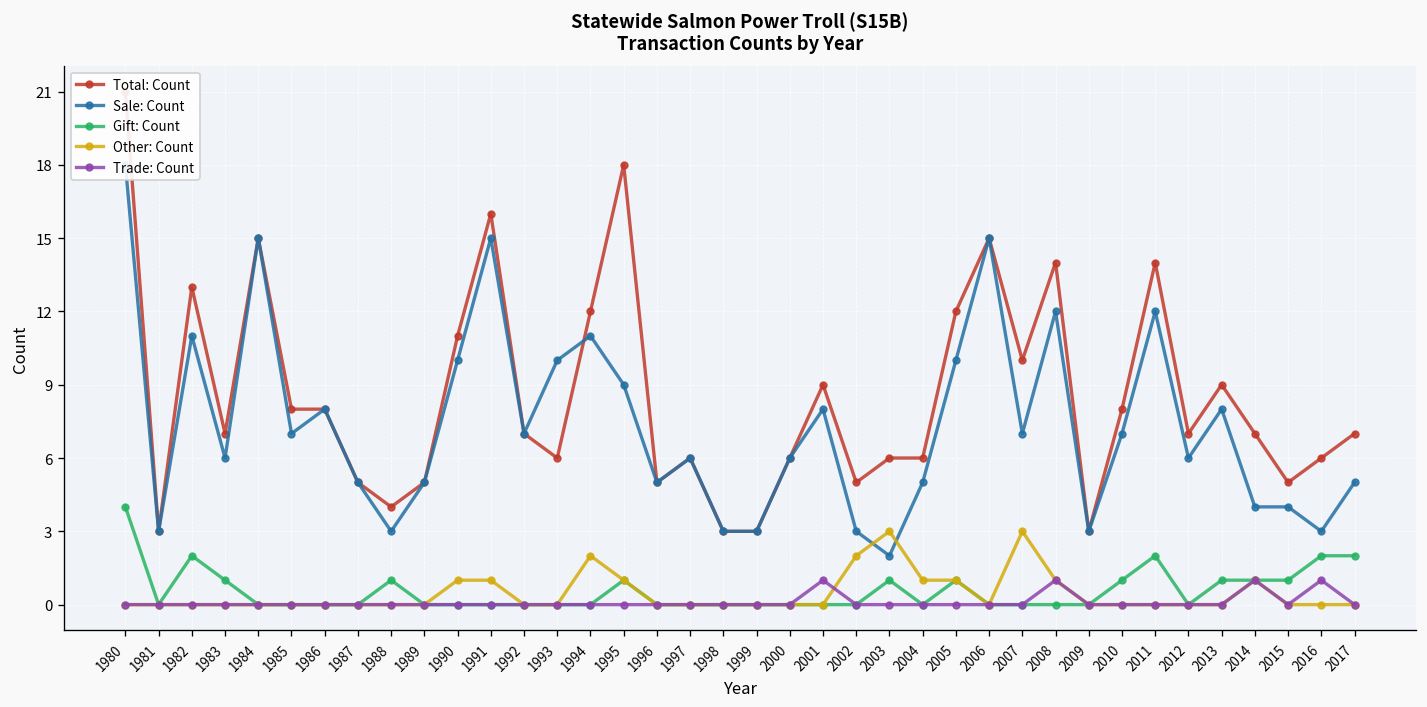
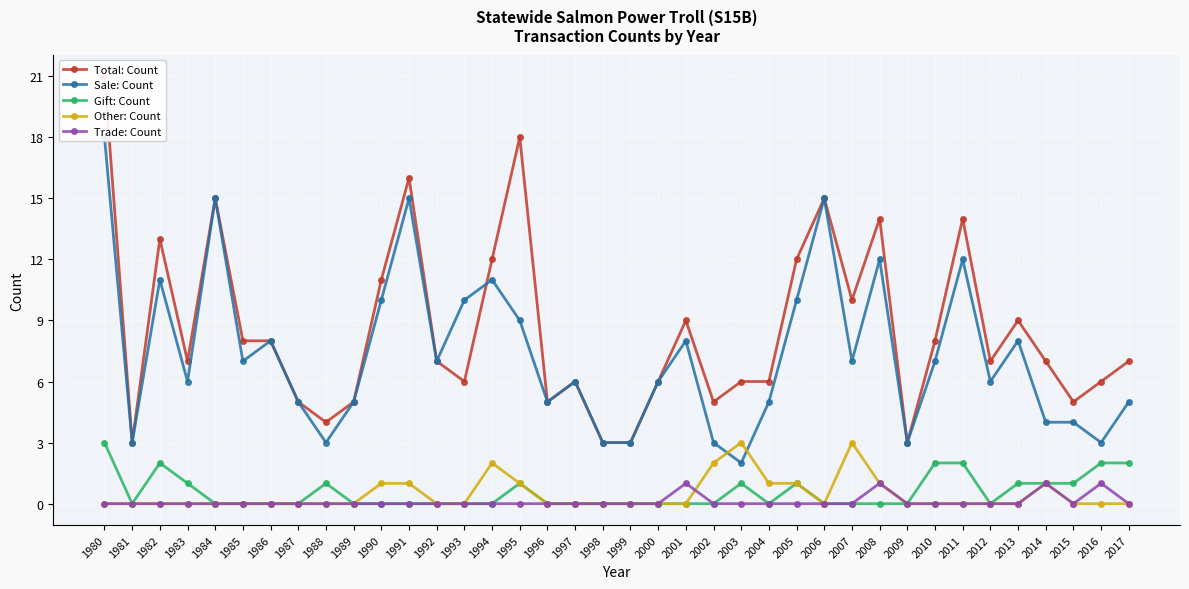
Gift: Count, 1980: 4 -> 3
Gift: Count, 2010: 1 -> 2
